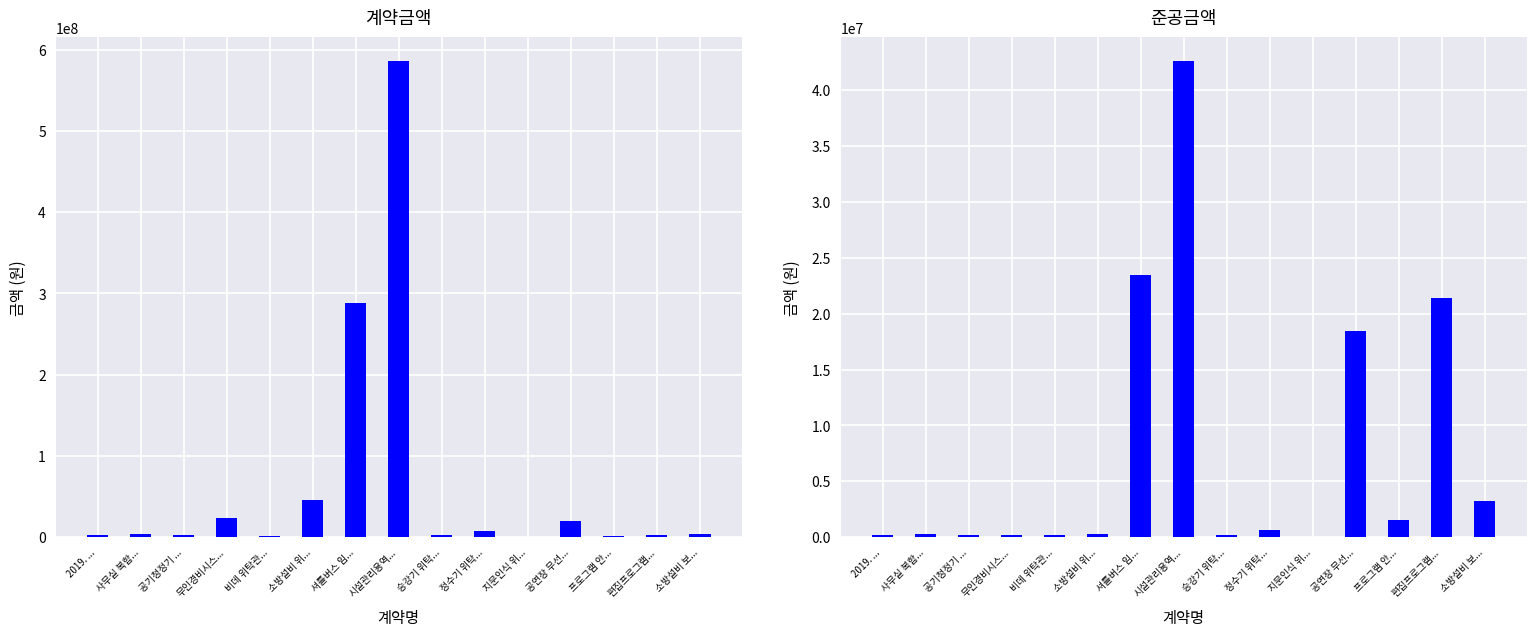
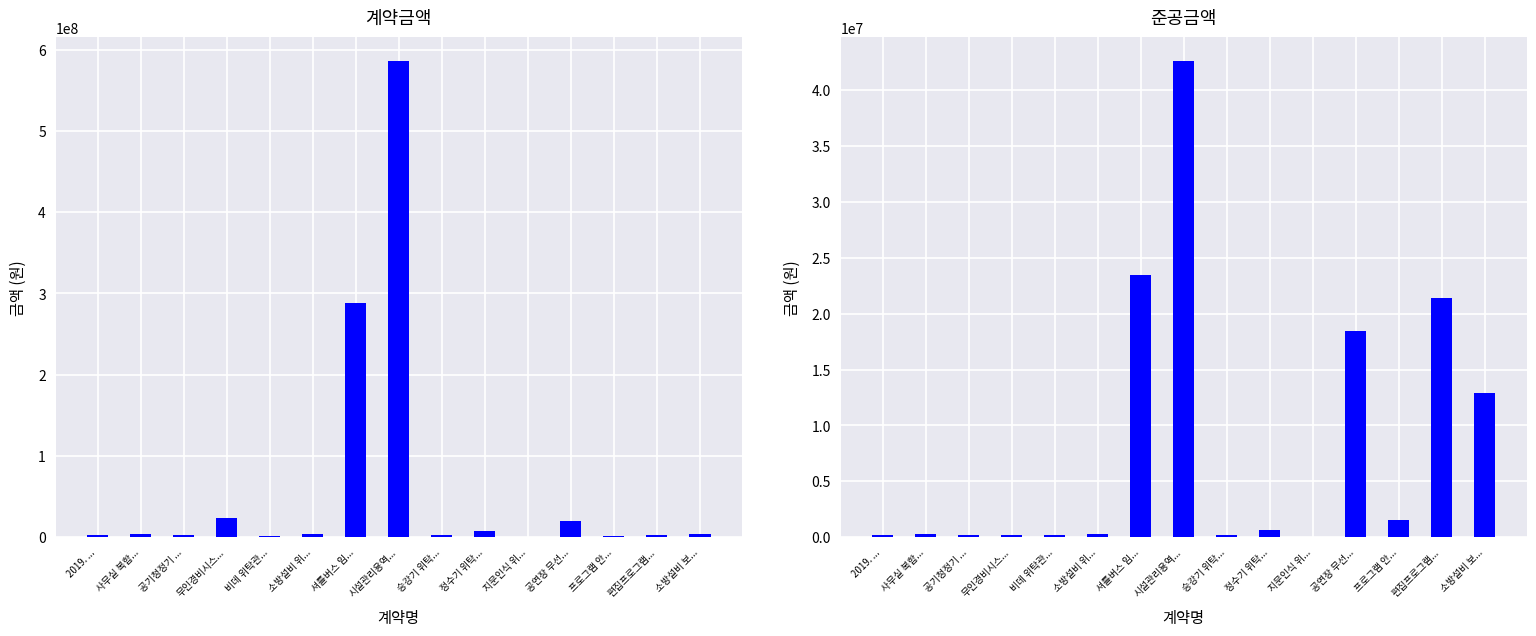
계약금액, 소방설비 위...: 50000000 -> 0
준공금액, 소방설비 보...: 3300000 -> 12900000
